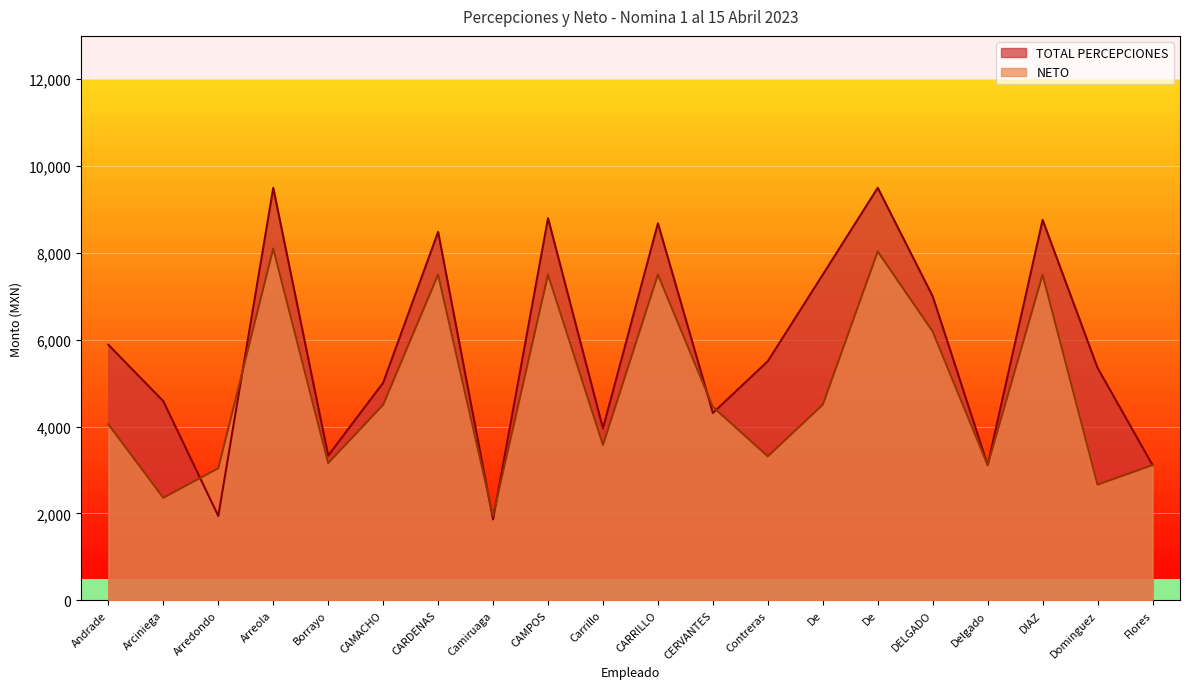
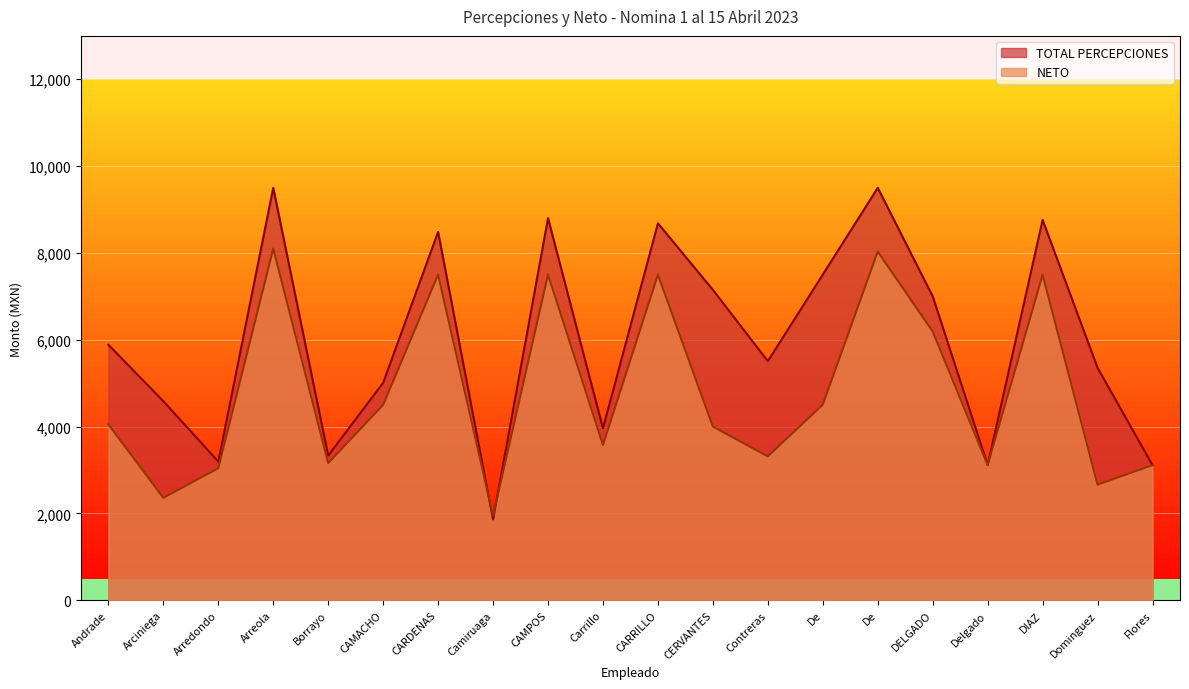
TOTAL PERCEPCIONES, Arredondo: 1,900 -> 3,200
TOTAL PERCEPCIONES, CERVANTES: 4,300 -> 7,100
NETO, CERVANTES: 4,500 -> 4,000
